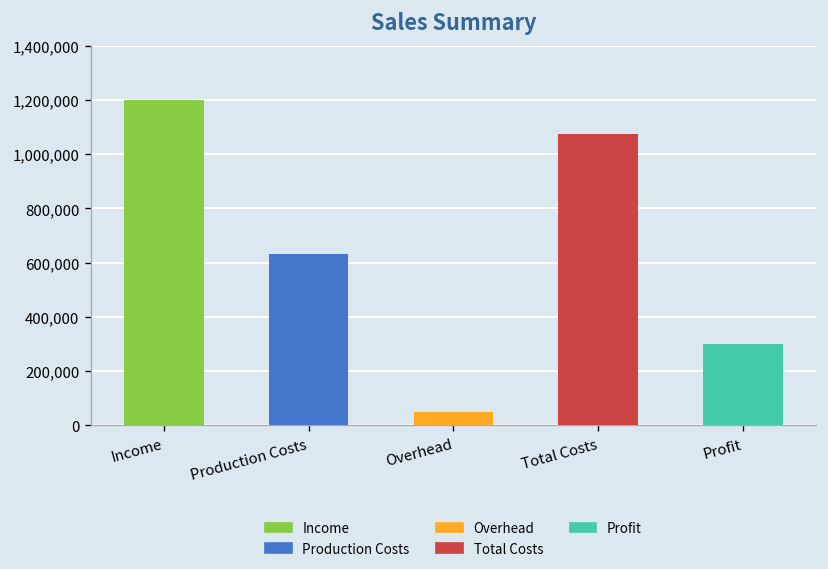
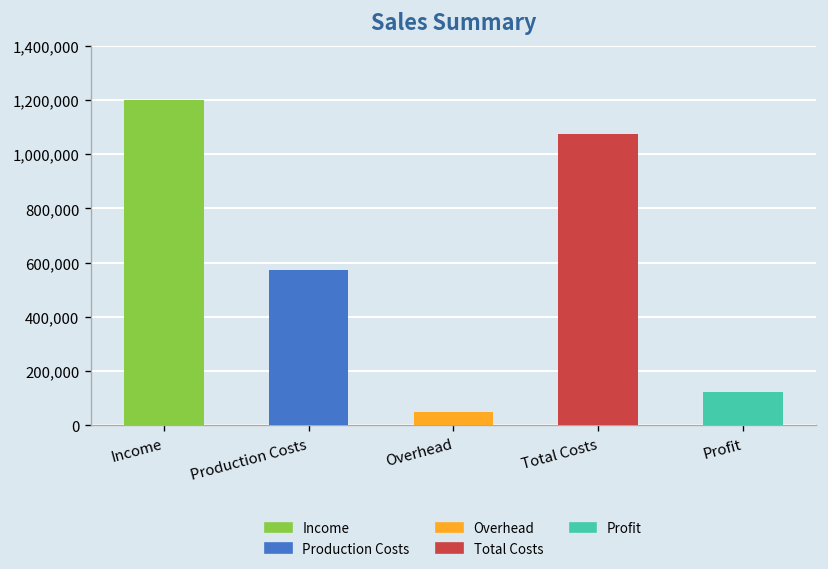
Production Costs: 630,000 -> 580,000
Profit: 300,000 -> 130,000
